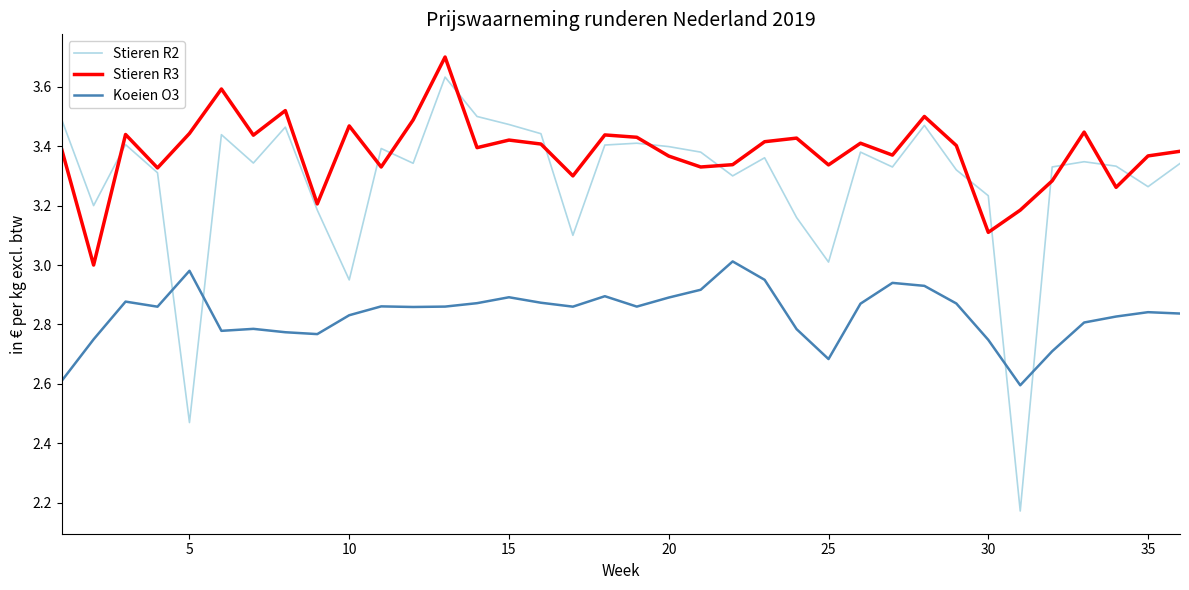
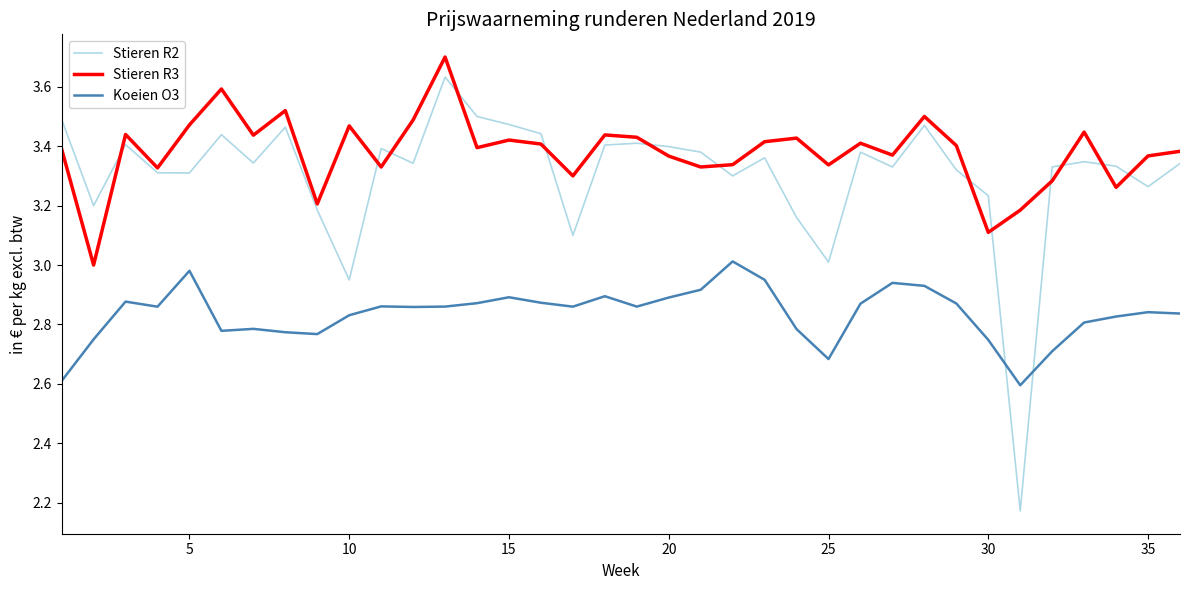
Stieren R2, 5: 2.47 -> 3.31
Stieren R3, 5: 3.44 -> 3.47
